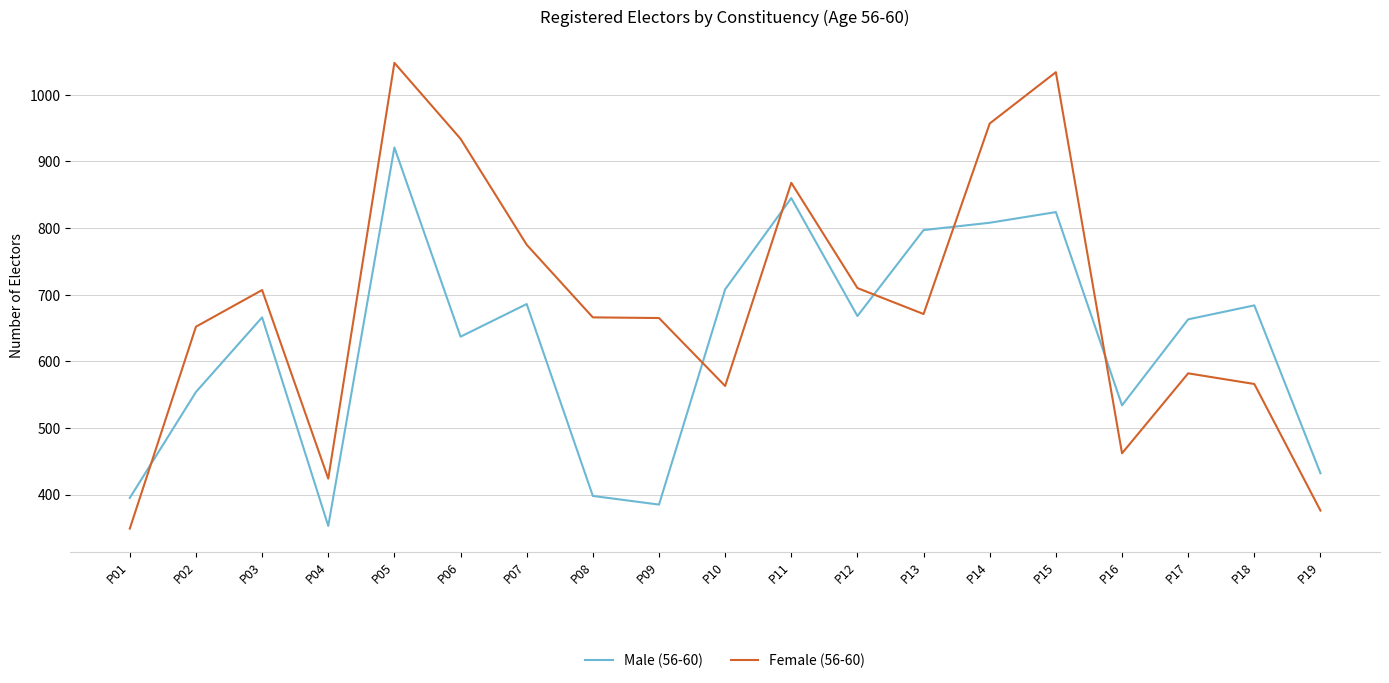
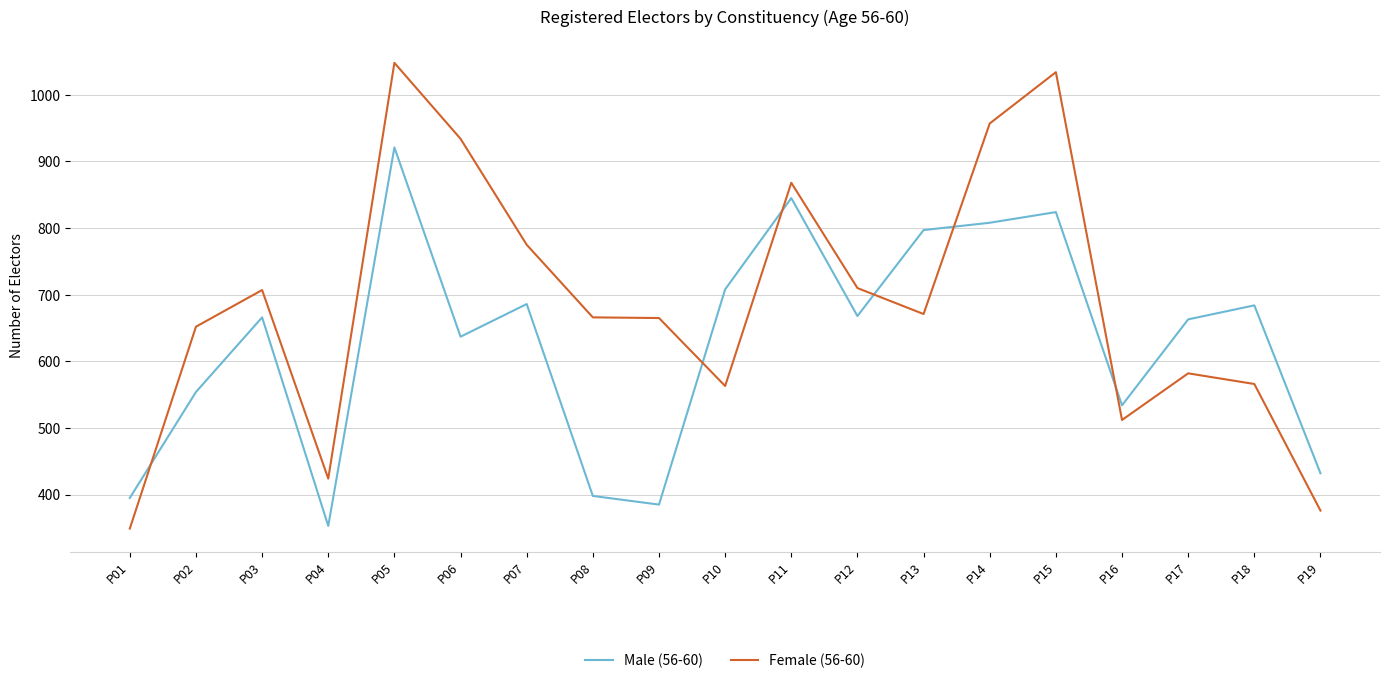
Female (56-60), P16: 460 -> 510
